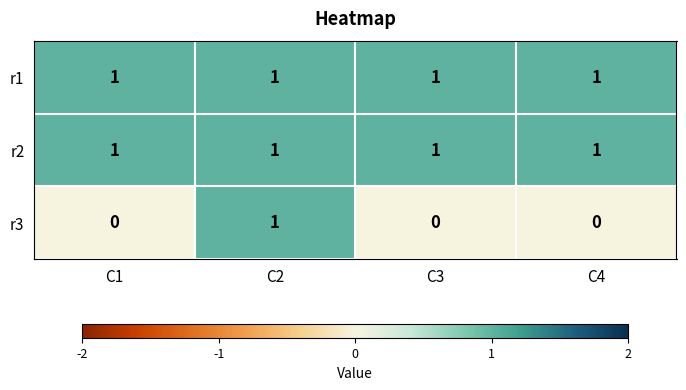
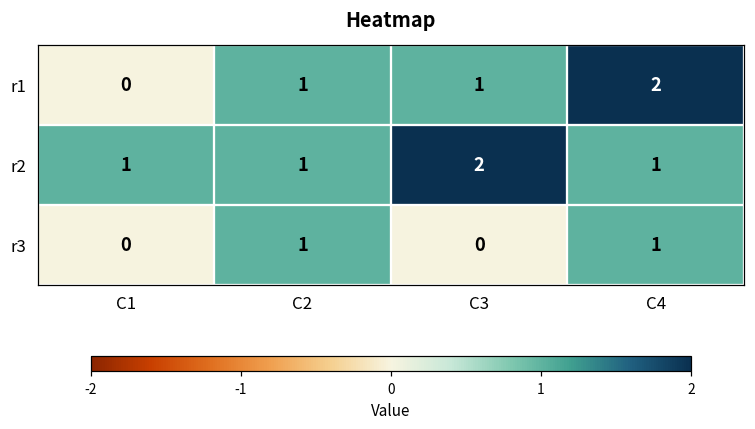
r1, C1: 1 -> 0
r1, C4: 1 -> 2
r2, C3: 1 -> 2
r3, C4: 0 -> 1
